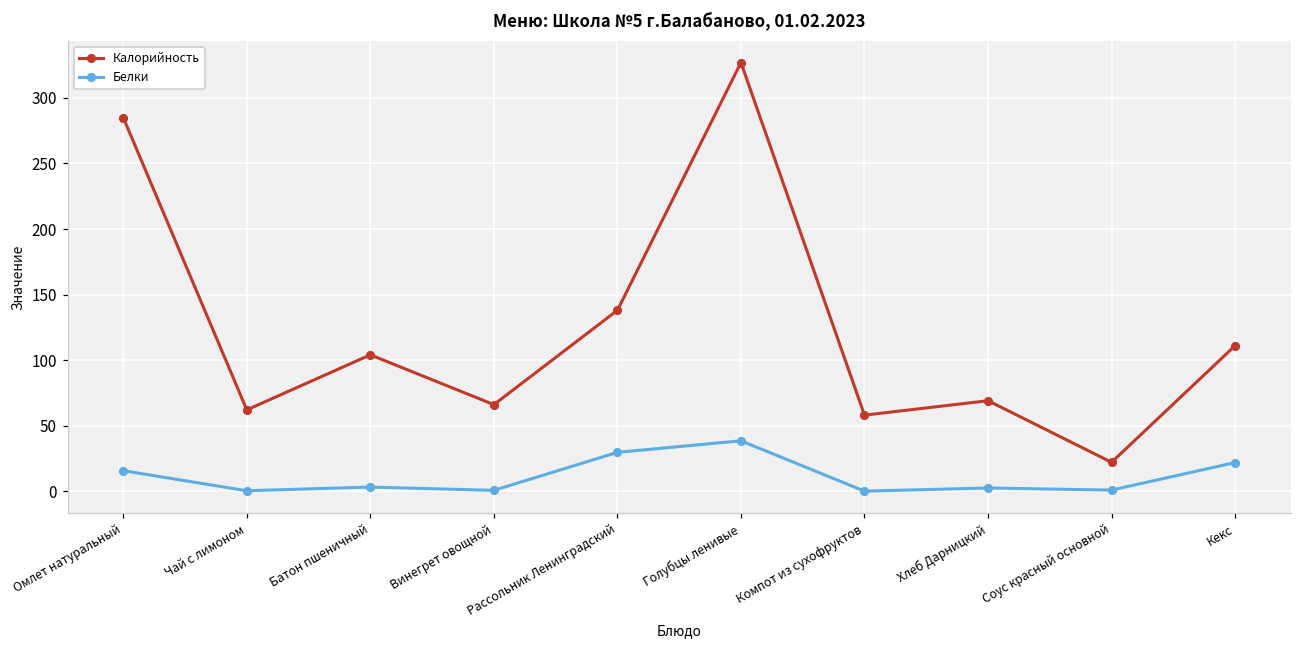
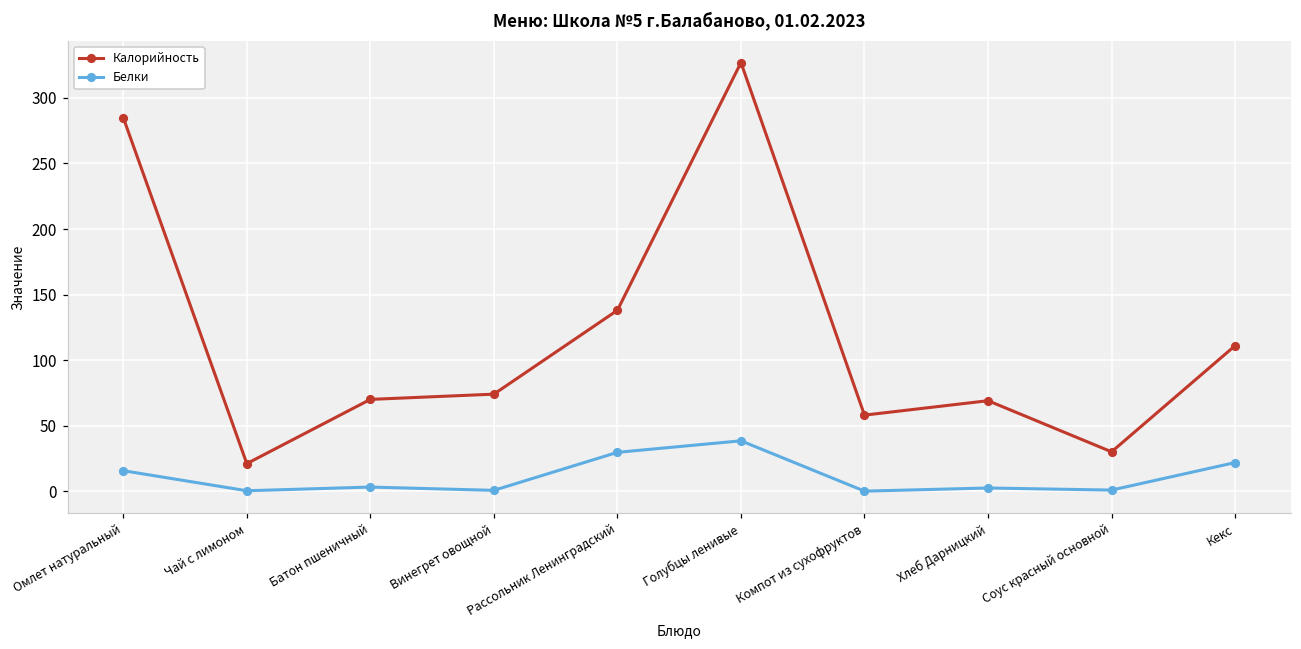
Калорийность, Чай с лимоном: 62 -> 21
Калорийность, Батон пшеничный: 104 -> 70
Калорийность, Винегрет овощной: 66 -> 74
Калорийность, Соус красный основной: 22 -> 30
